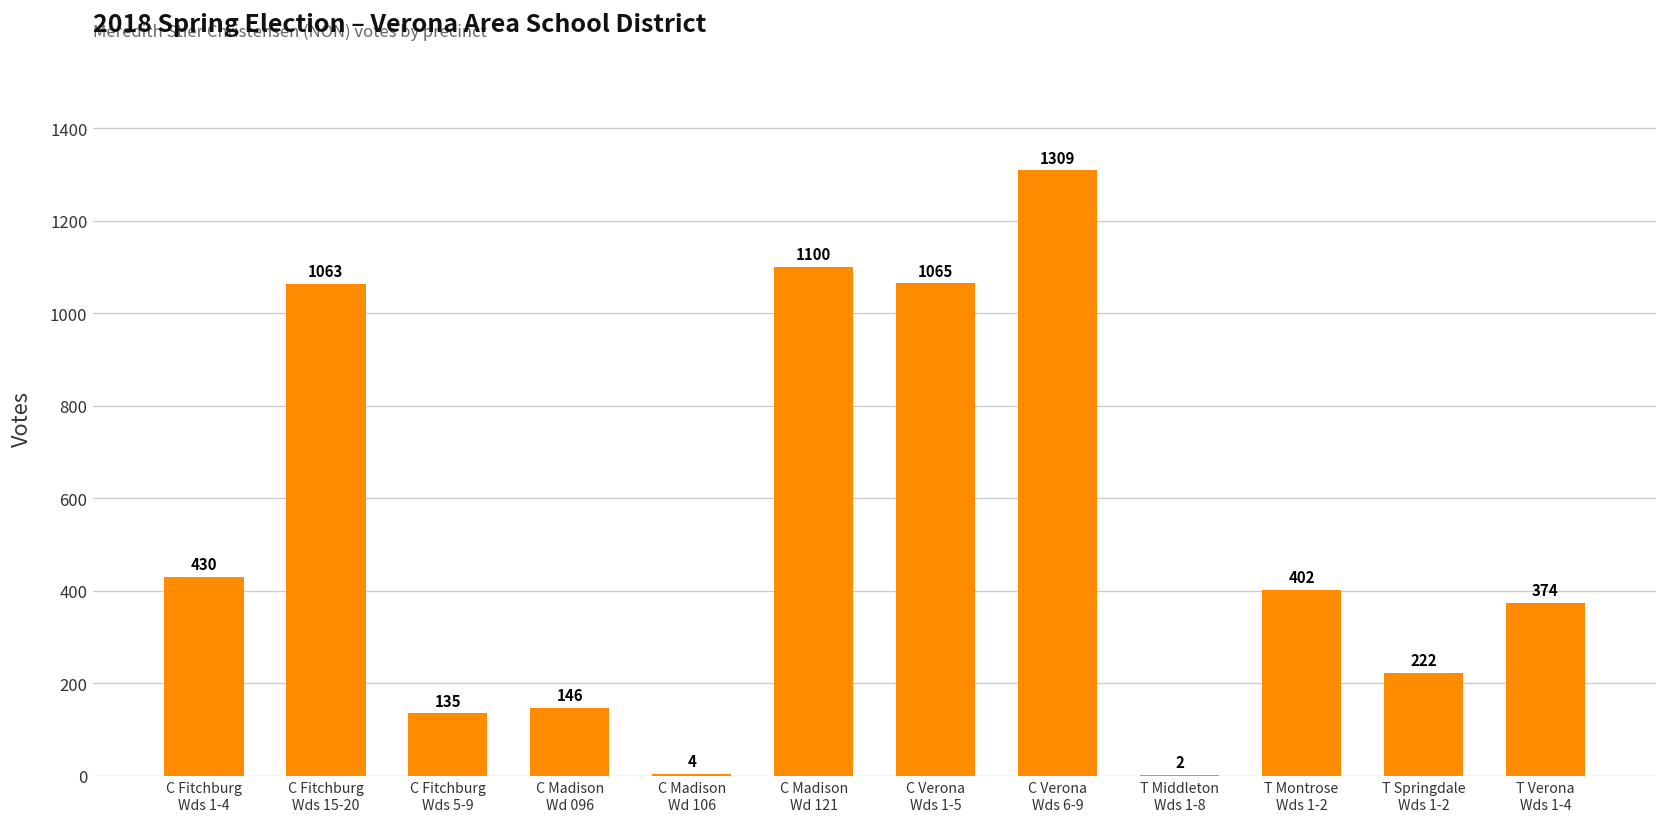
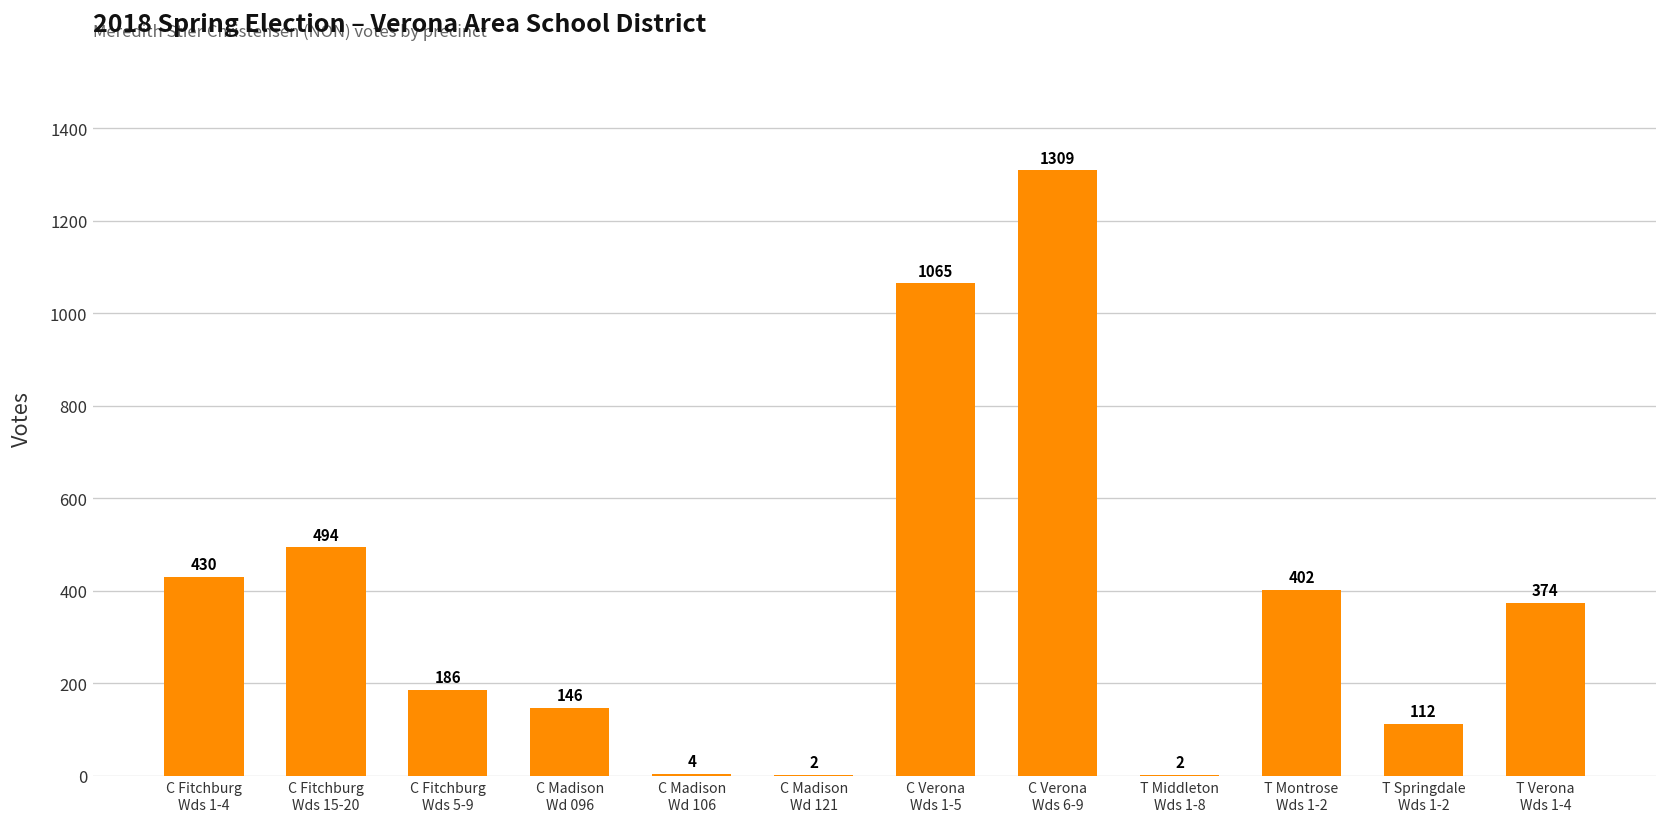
C Fitchburg Wds 15-20: 1063 -> 494
C Fitchburg Wds 5-9: 135 -> 186
C Madison Wd 121: 1100 -> 2
T Springdale Wds 1-2: 222 -> 112
